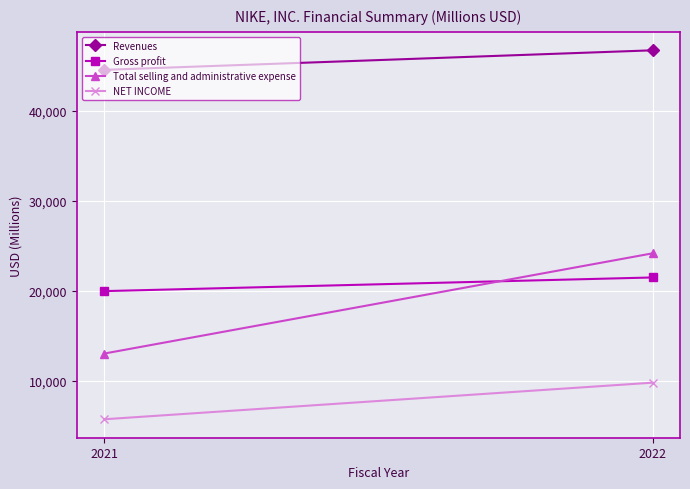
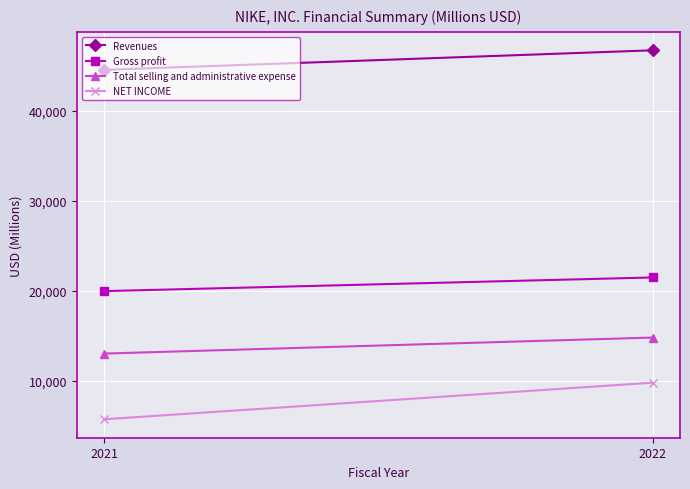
Total selling and administrative expense, 2022: 24,000 -> 15,000
